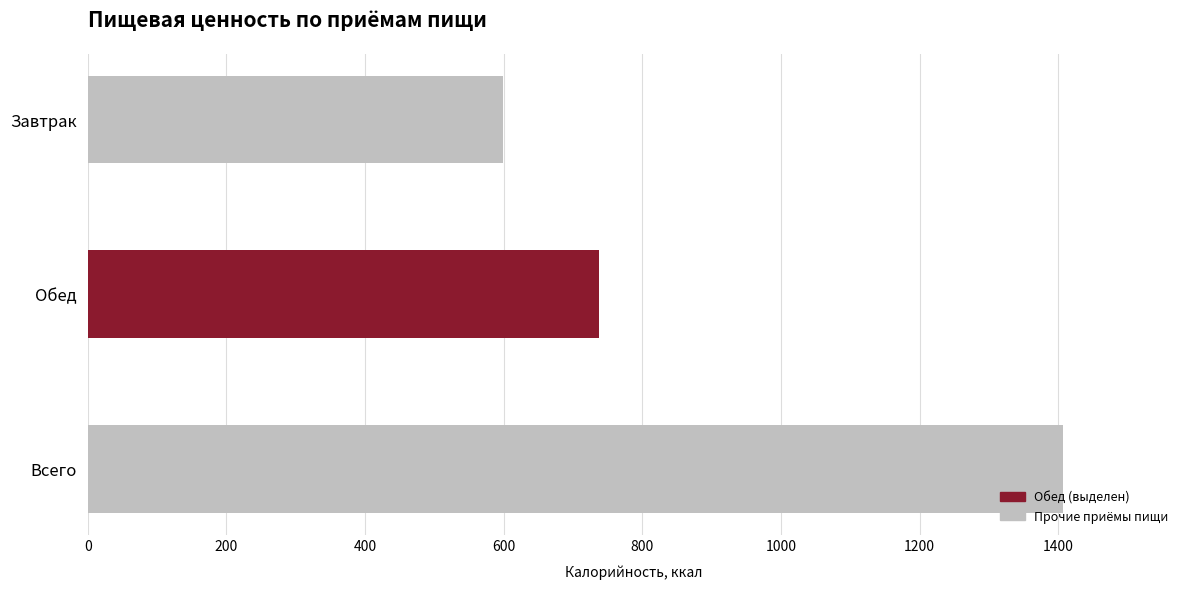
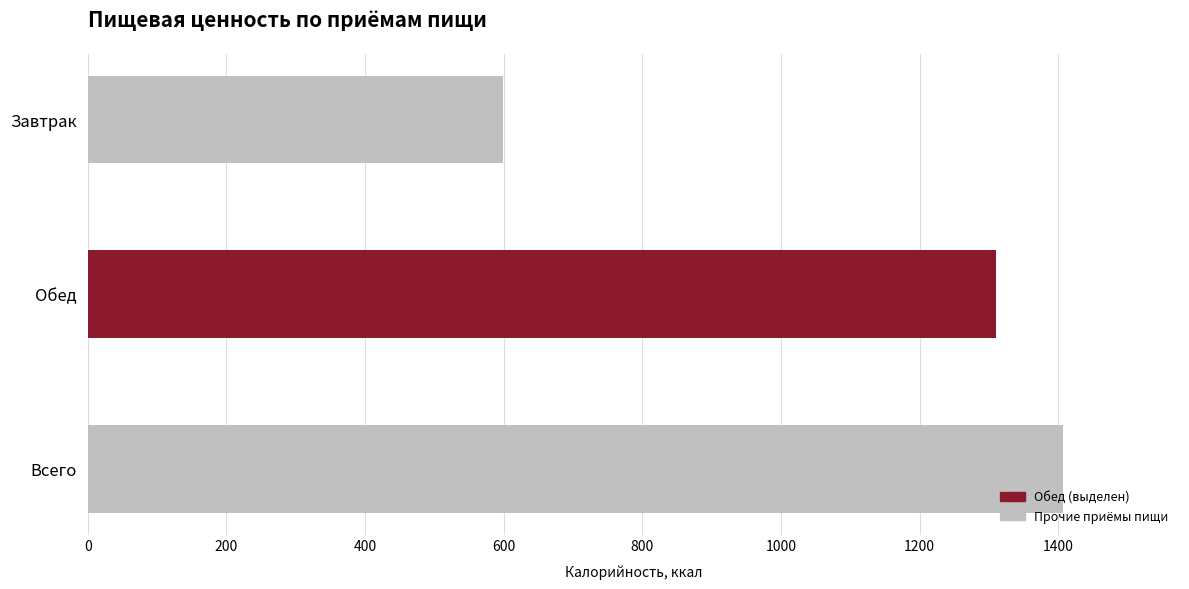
Обед: 740 -> 1310
